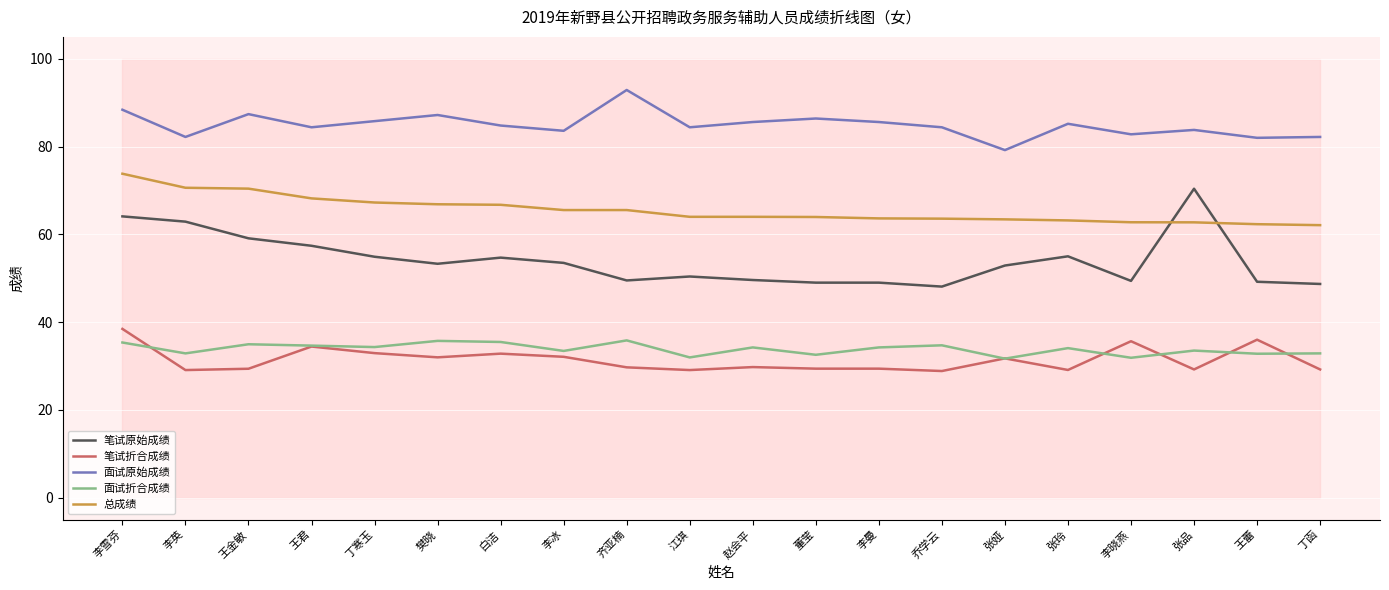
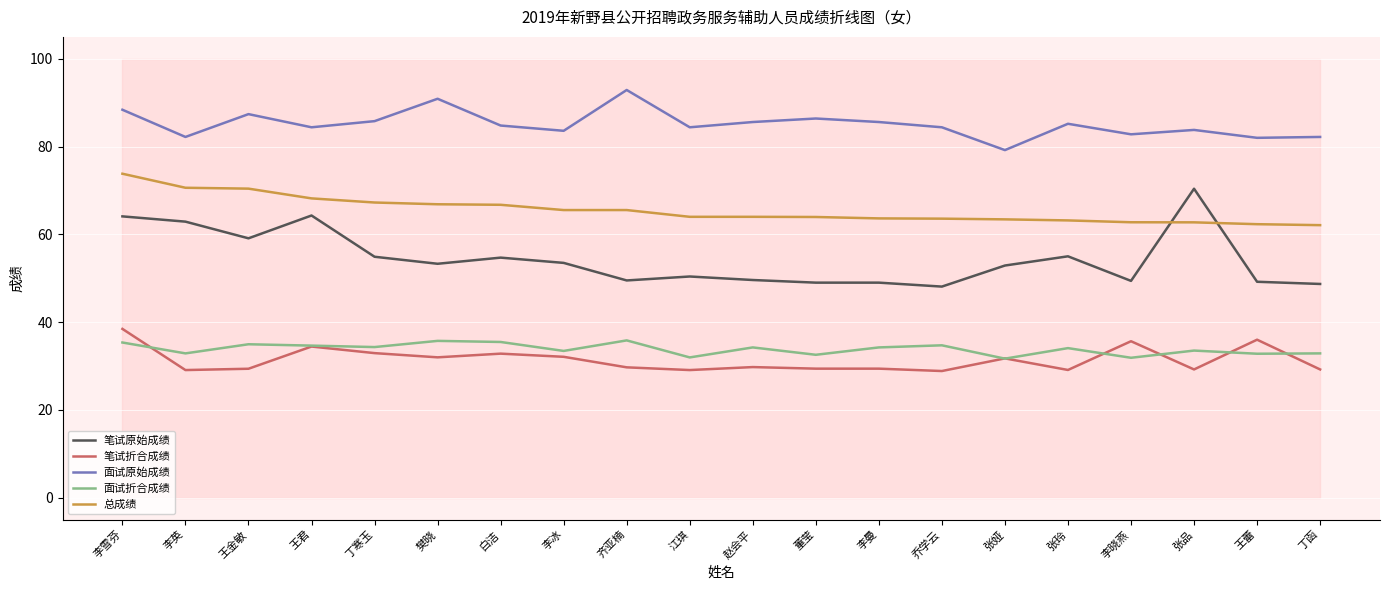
笔试原始成绩, 王君: 57 -> 64
面试原始成绩, 樊晓: 87 -> 91
